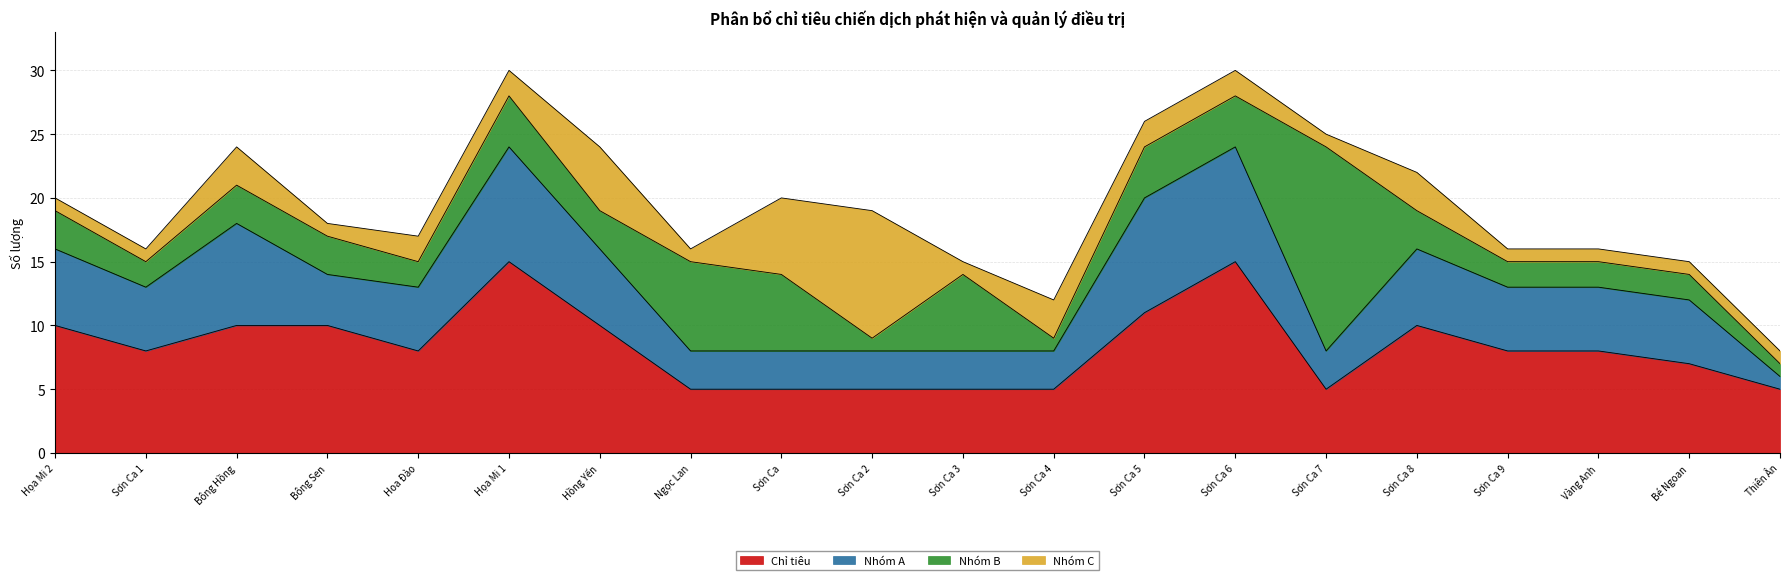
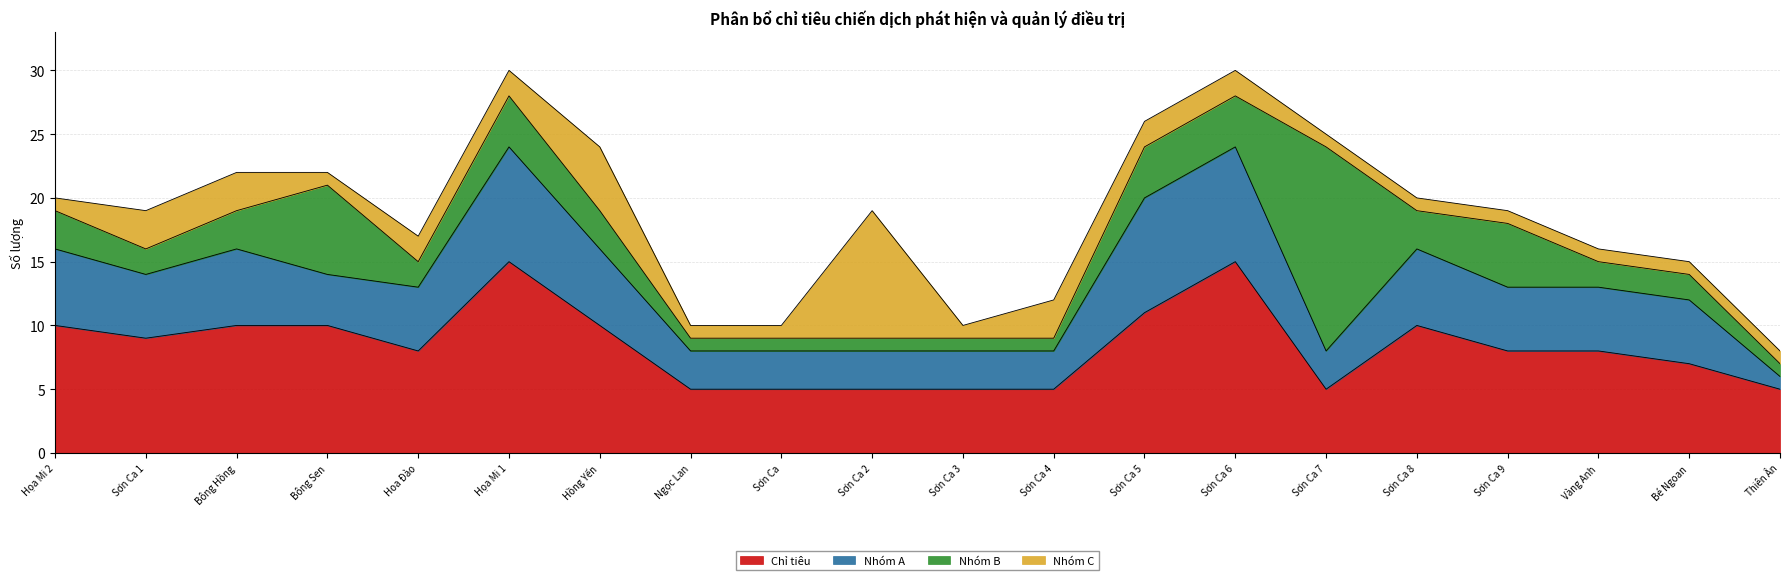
Chỉ tiêu, Sơn Ca 1: 8 -> 9
Nhóm C, Sơn Ca 1: 1 -> 3
Nhóm A, Bông Hồng: 8 -> 6
Nhóm B, Bông Sen: 3 -> 7
Nhóm B, Ngọc Lan: 7 -> 1
Nhóm B, Sơn Ca: 6 -> 1
Nhóm C, Sơn Ca: 6 -> 1
Nhóm B, Sơn Ca 3: 6 -> 1
Nhóm C, Sơn Ca 8: 3 -> 1
Nhóm B, Sơn Ca 9: 2 -> 5
